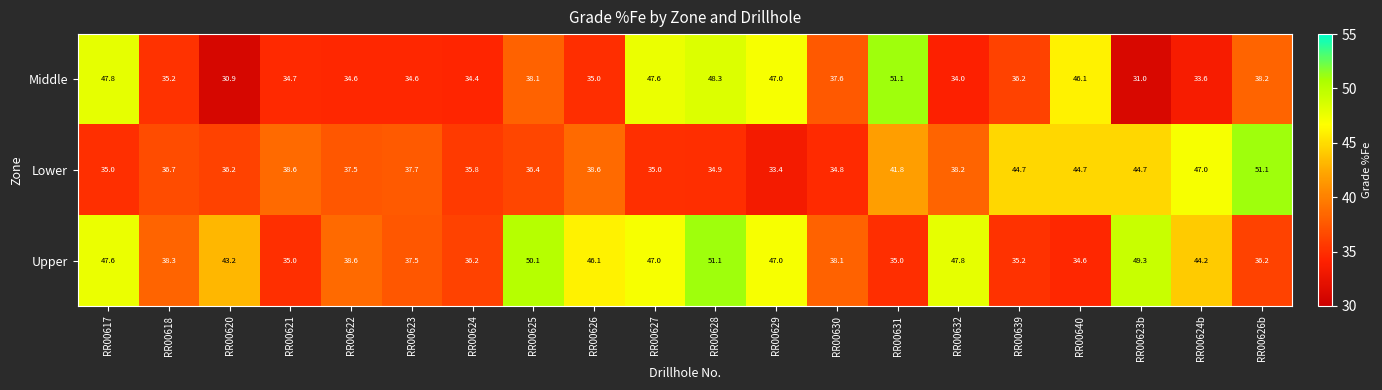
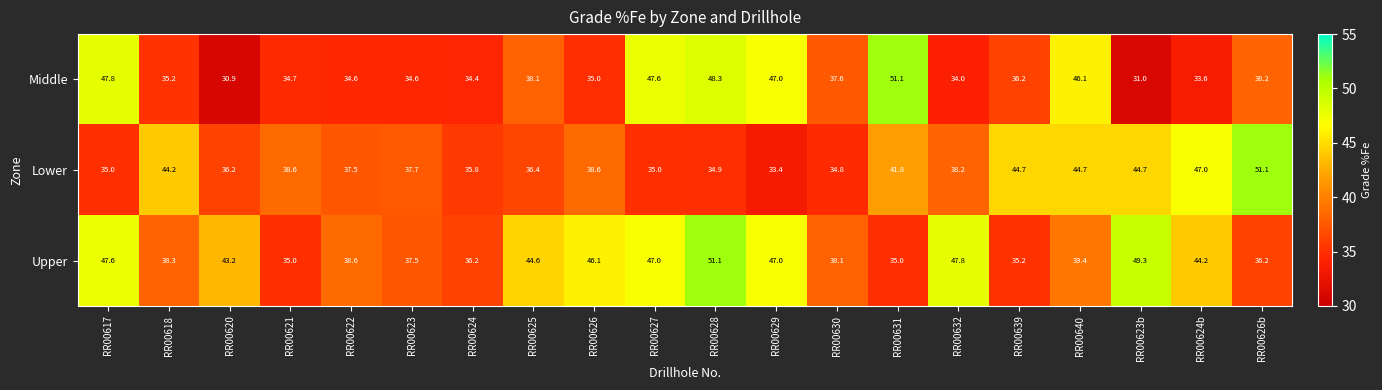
Lower, RR00618: 36.7 -> 44.2
Upper, RR00625: 50.1 -> 44.6
Upper, RR00640: 34.6 -> 39.4
